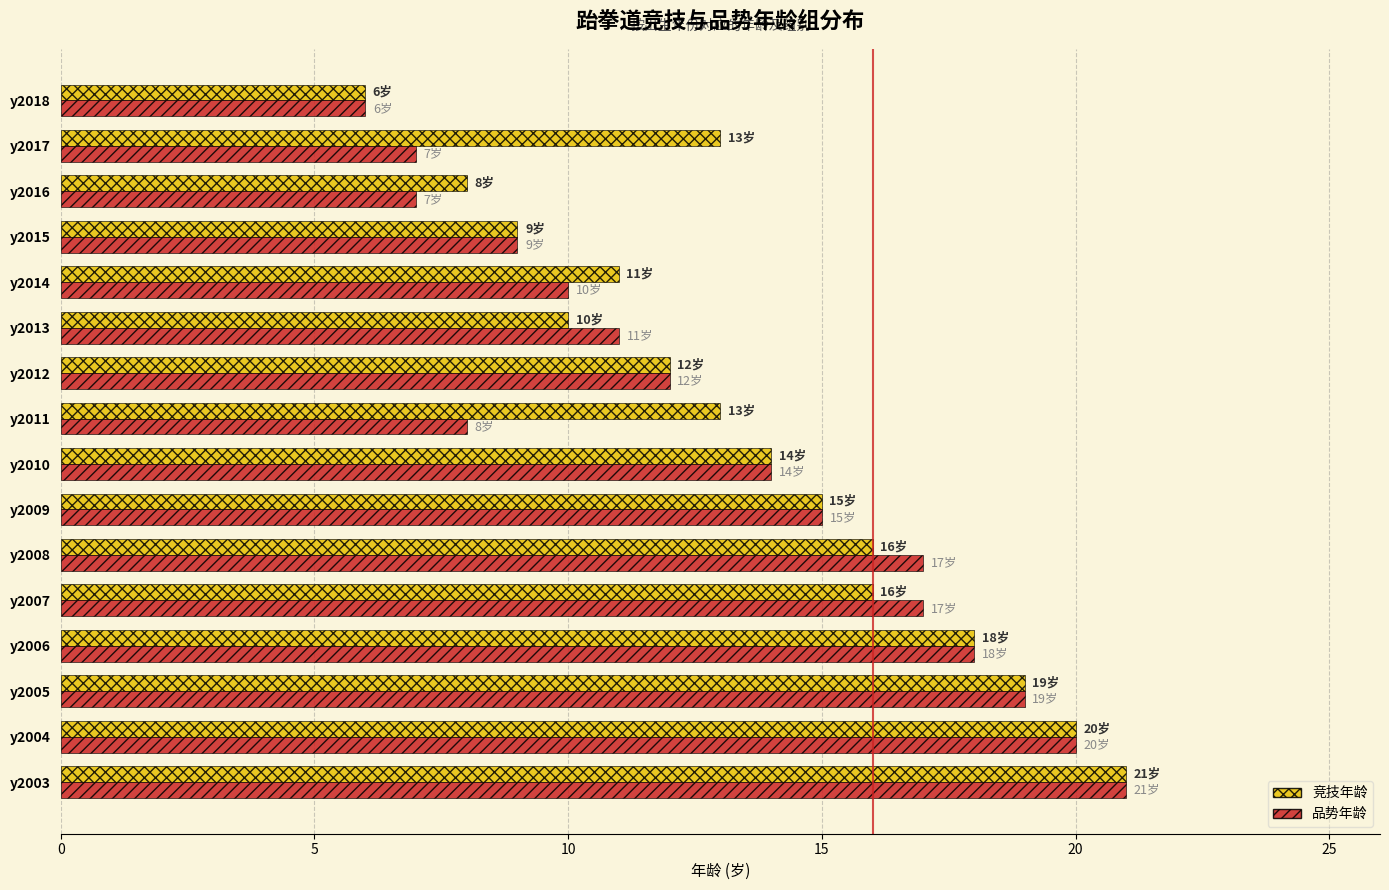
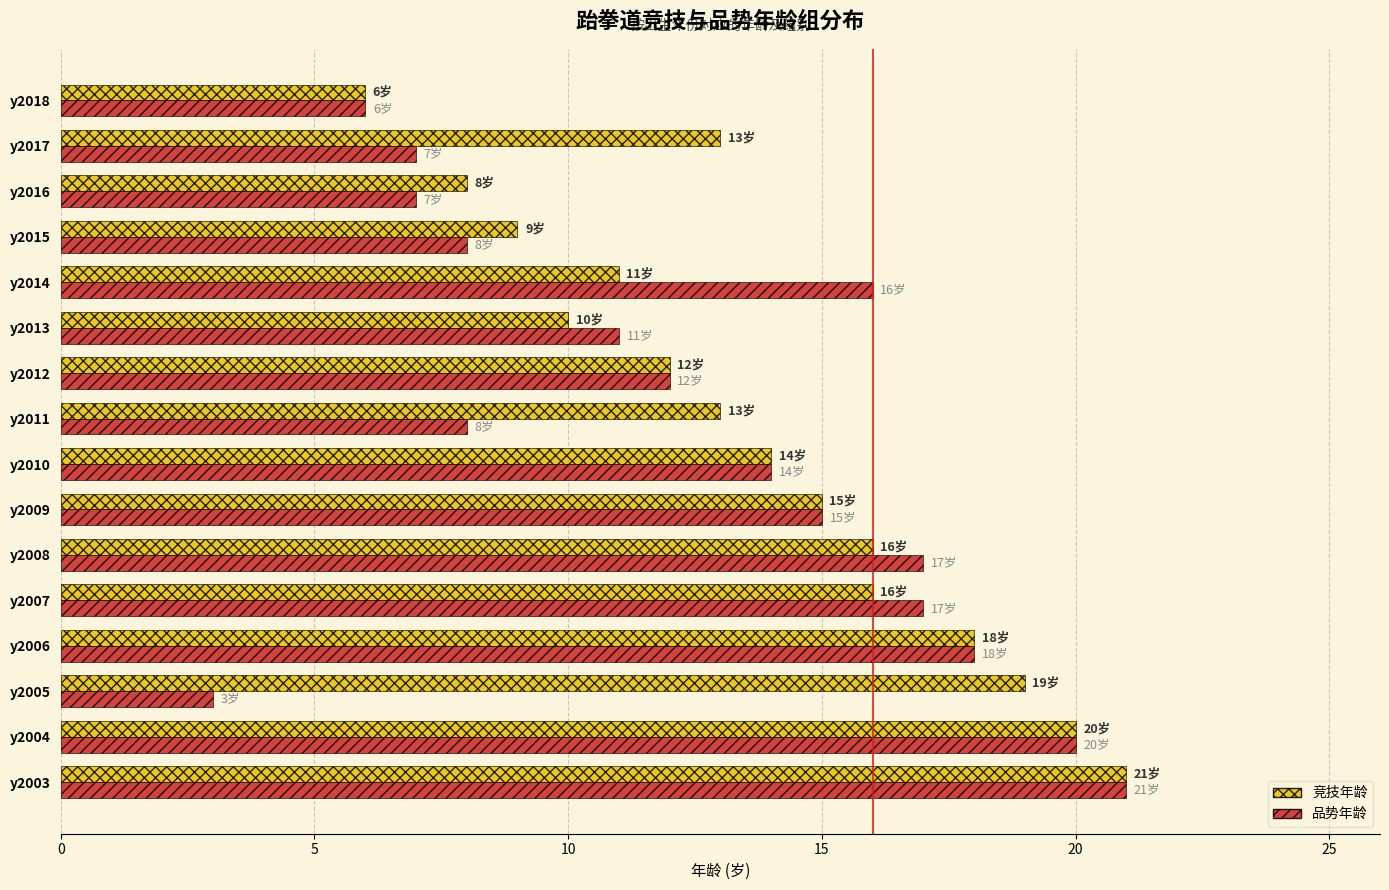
品势年龄, y2015: 9岁 -> 8岁
品势年龄, y2014: 10岁 -> 16岁
品势年龄, y2005: 19岁 -> 3岁
